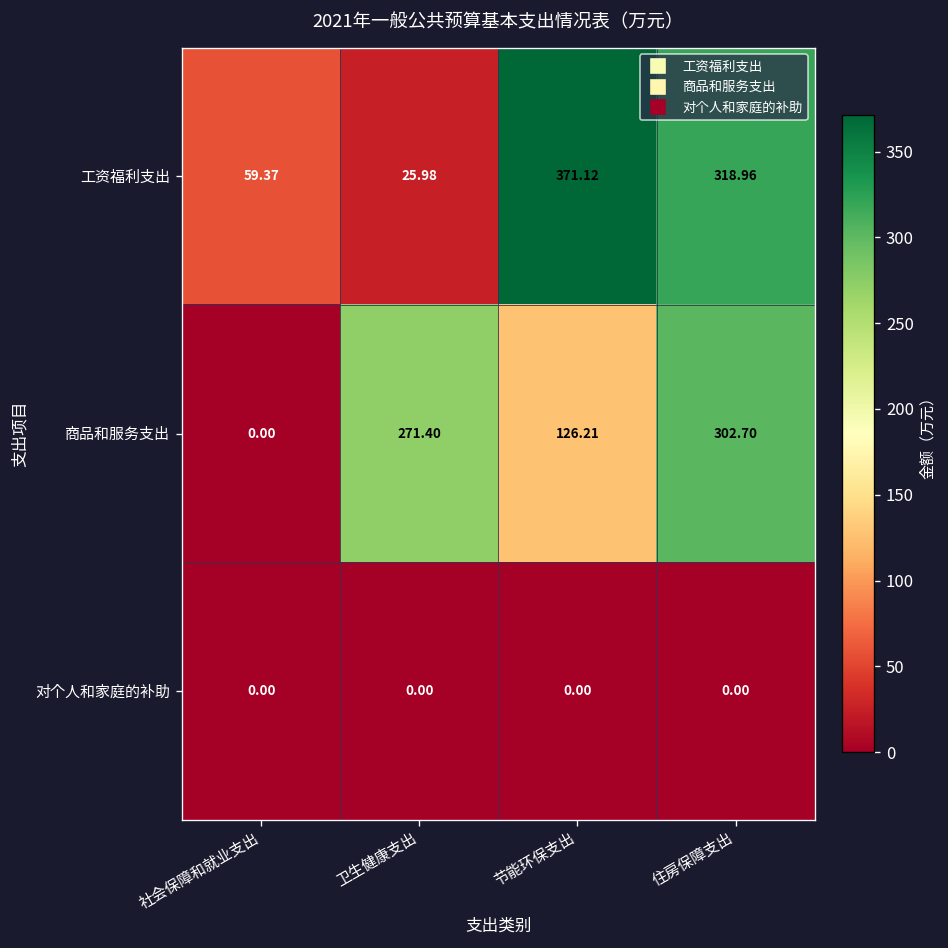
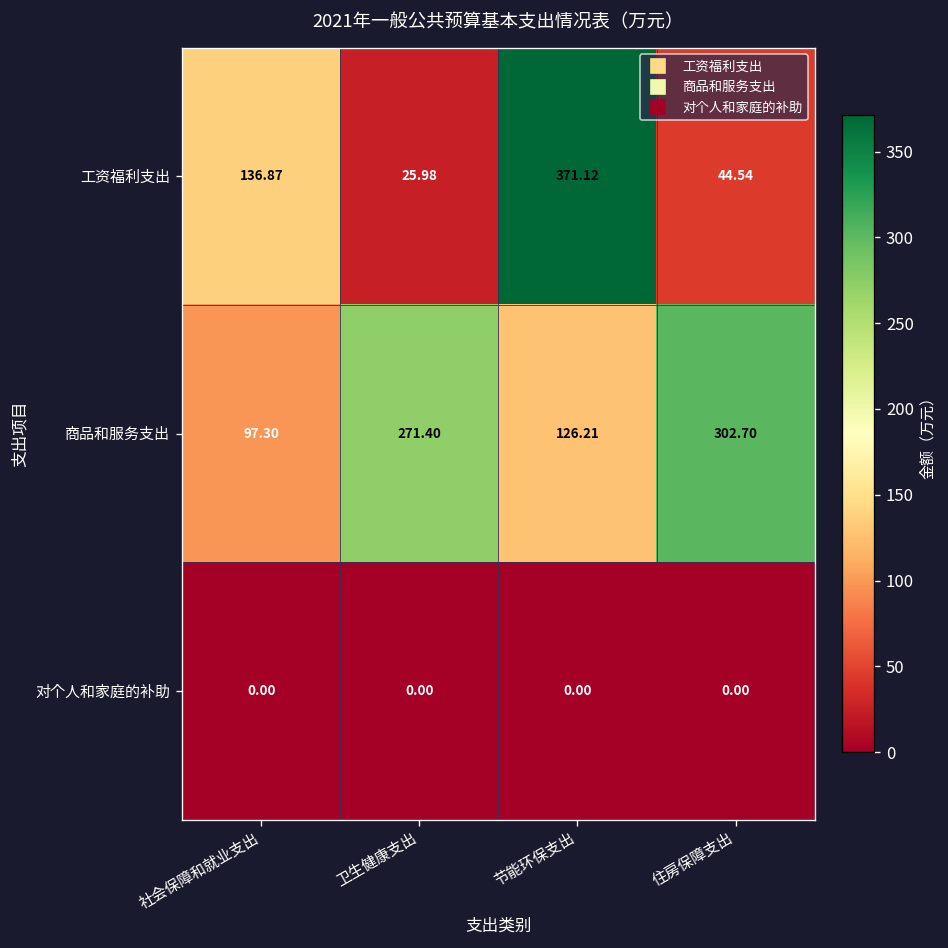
工资福利支出, 社会保障和就业支出: 59.37 -> 136.87
工资福利支出, 住房保障支出: 318.96 -> 44.54
商品和服务支出, 社会保障和就业支出: 0.00 -> 97.30
